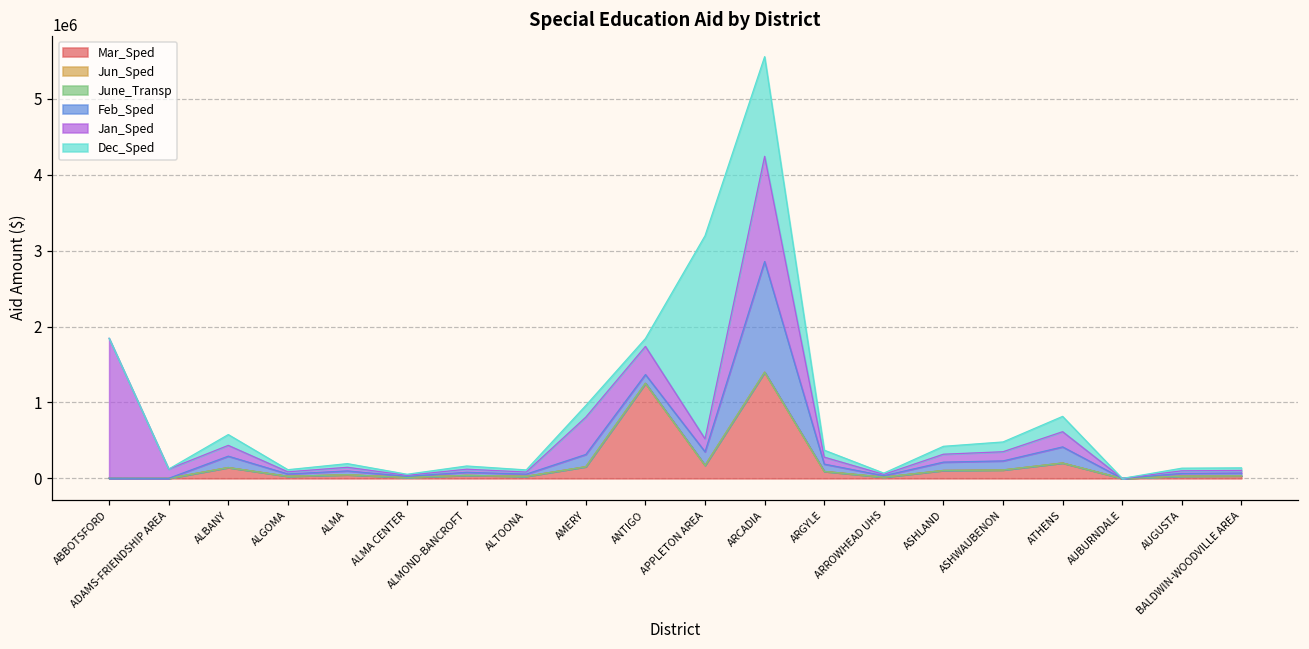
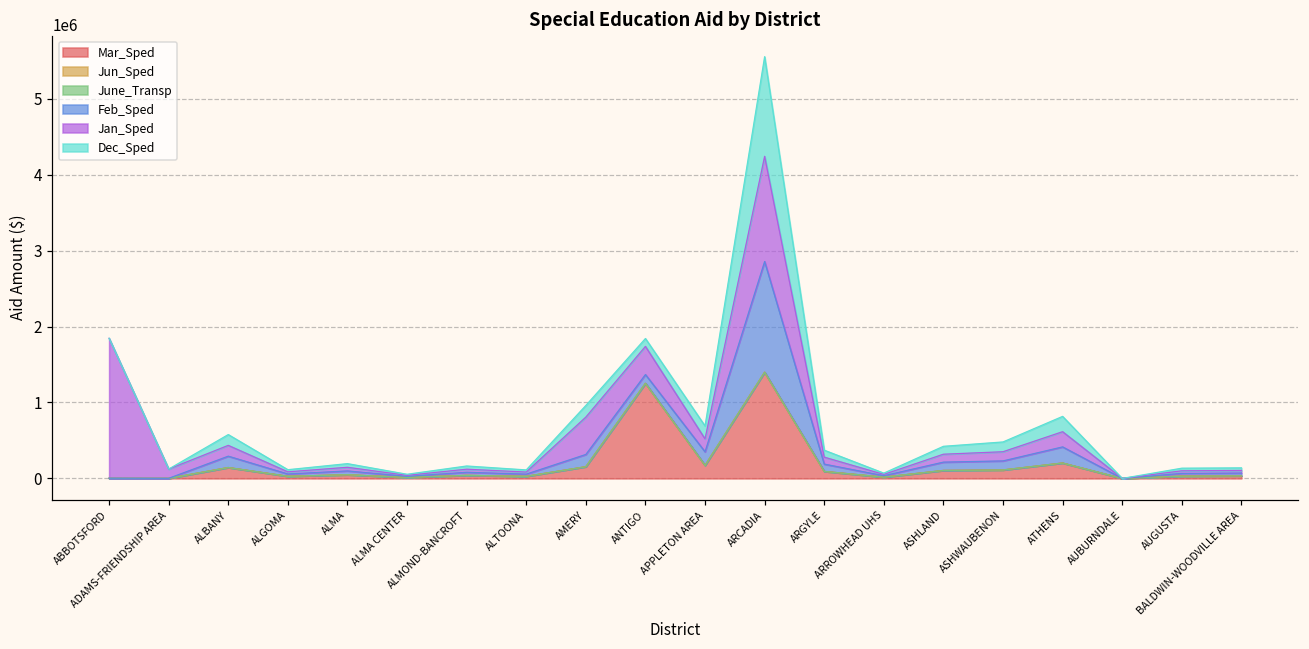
Dec_Sped, APPLETON AREA: 2700000 -> 200000
